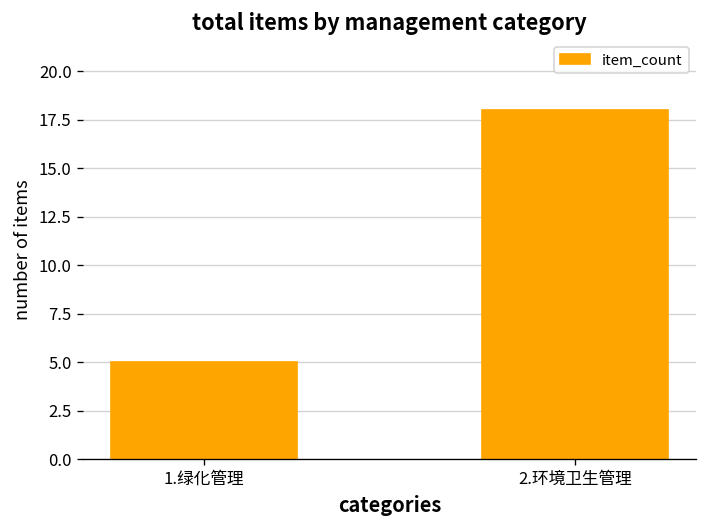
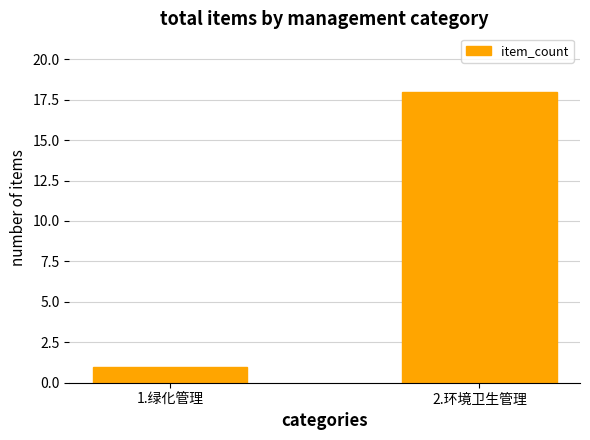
1.绿化管理: 5 -> 1
